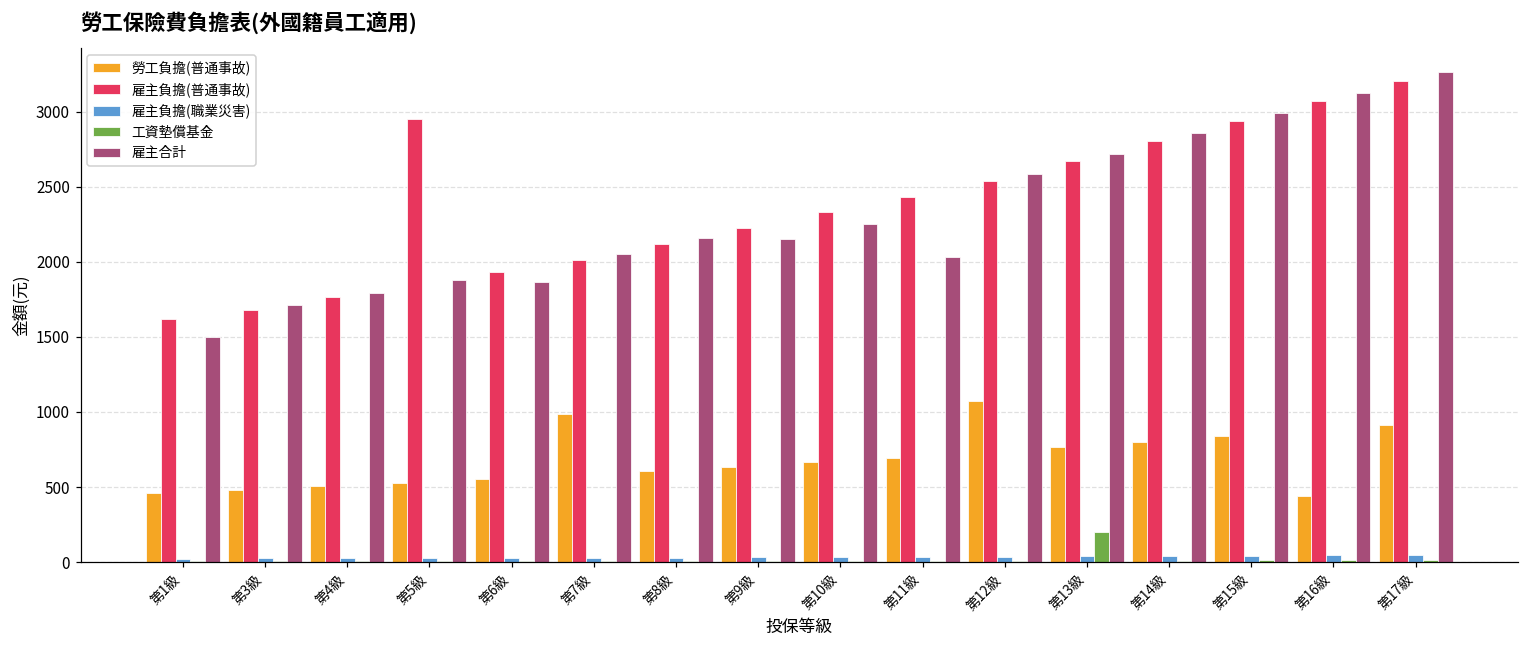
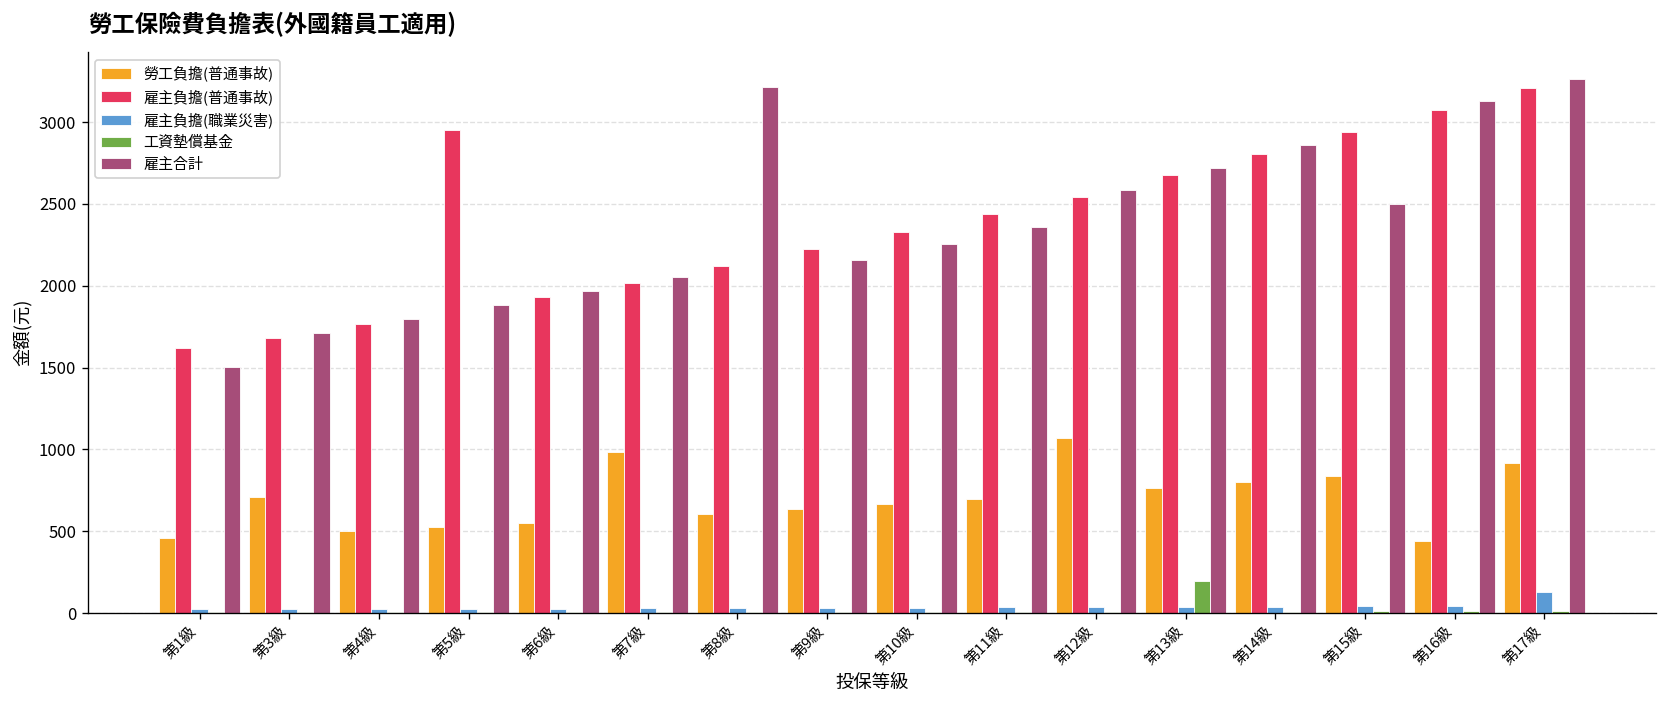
勞工負擔(普通事故), 第3級: 480 -> 710
雇主合計, 第6級: 1870 -> 1970
雇主合計, 第8級: 2160 -> 3220
雇主合計, 第11級: 2040 -> 2360
雇主合計, 第15級: 2990 -> 2500
雇主負擔(職業災害), 第17級: 50 -> 130
